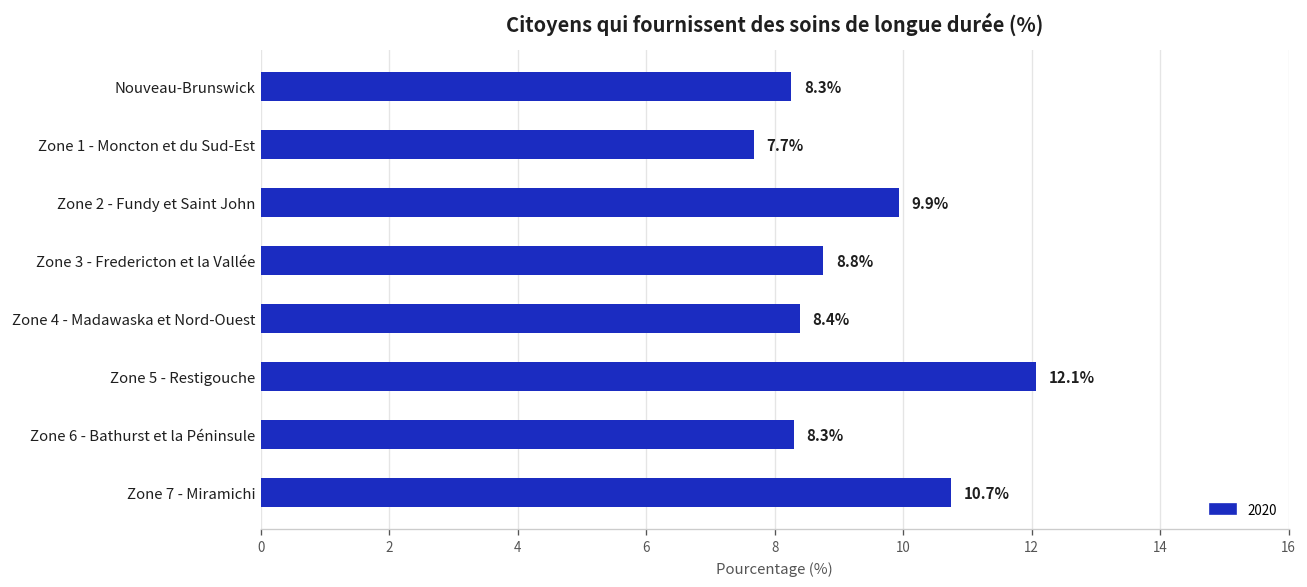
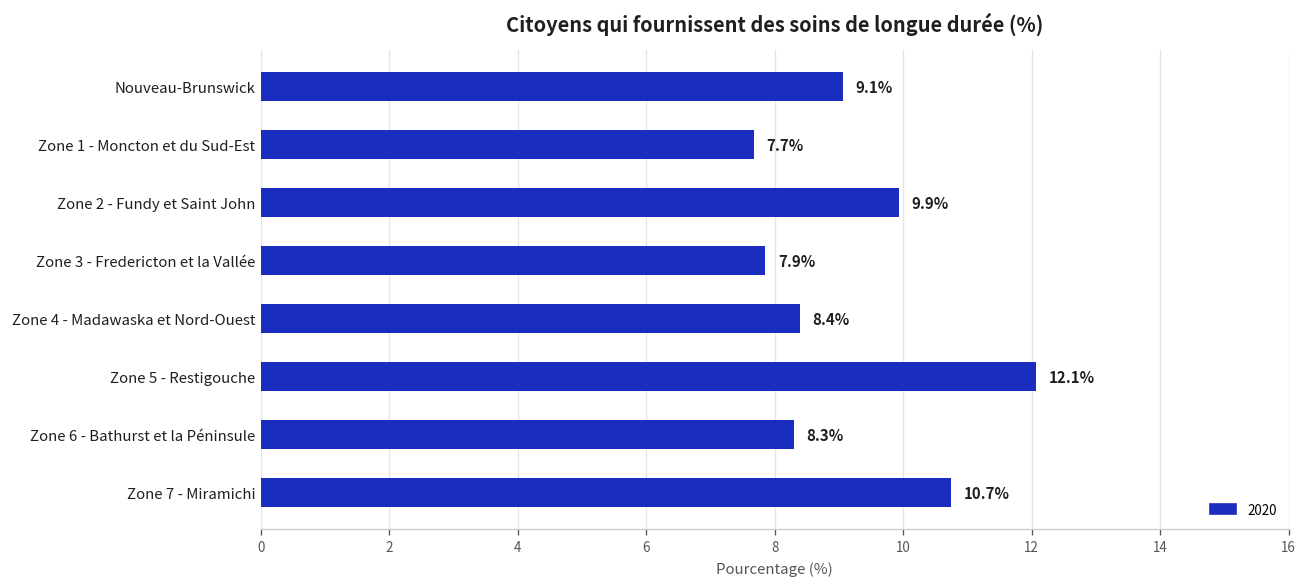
Nouveau-Brunswick: 8.3% -> 9.1%
Zone 3 - Fredericton et la Vallée: 8.8% -> 7.9%
